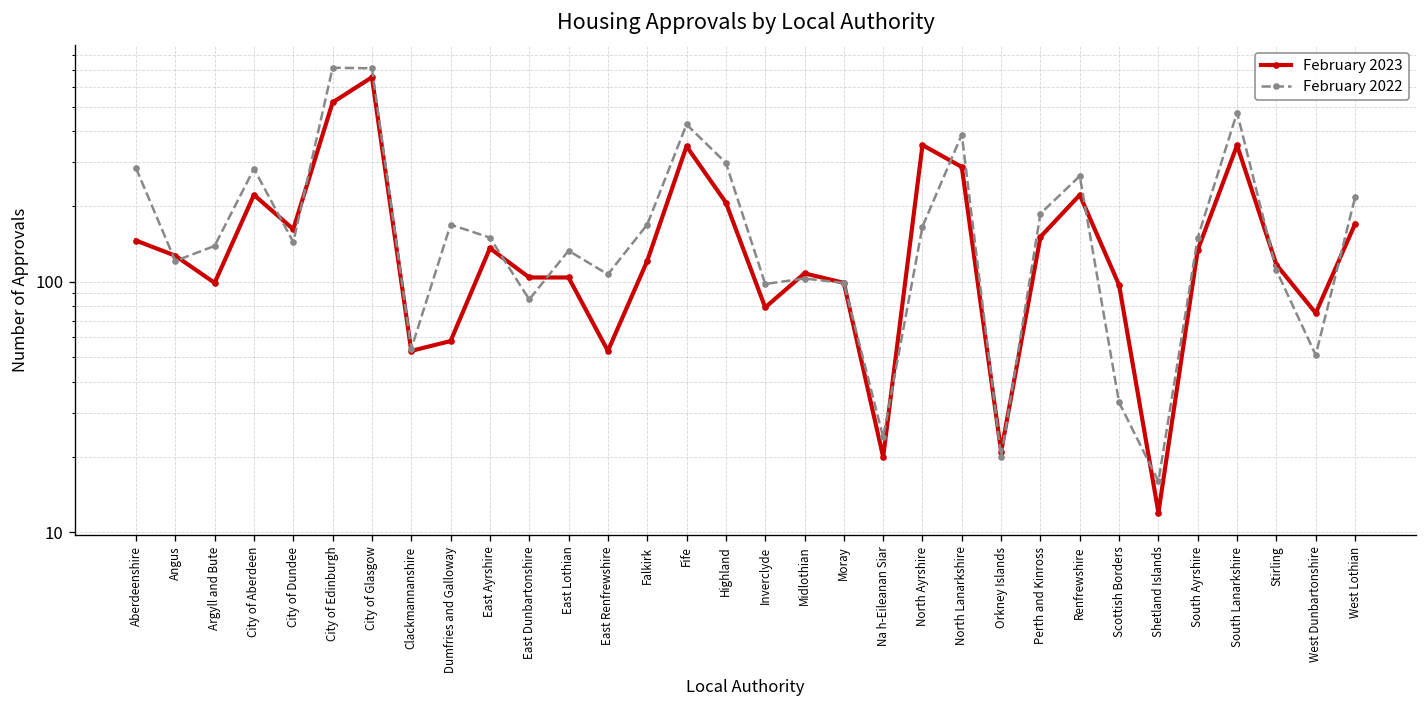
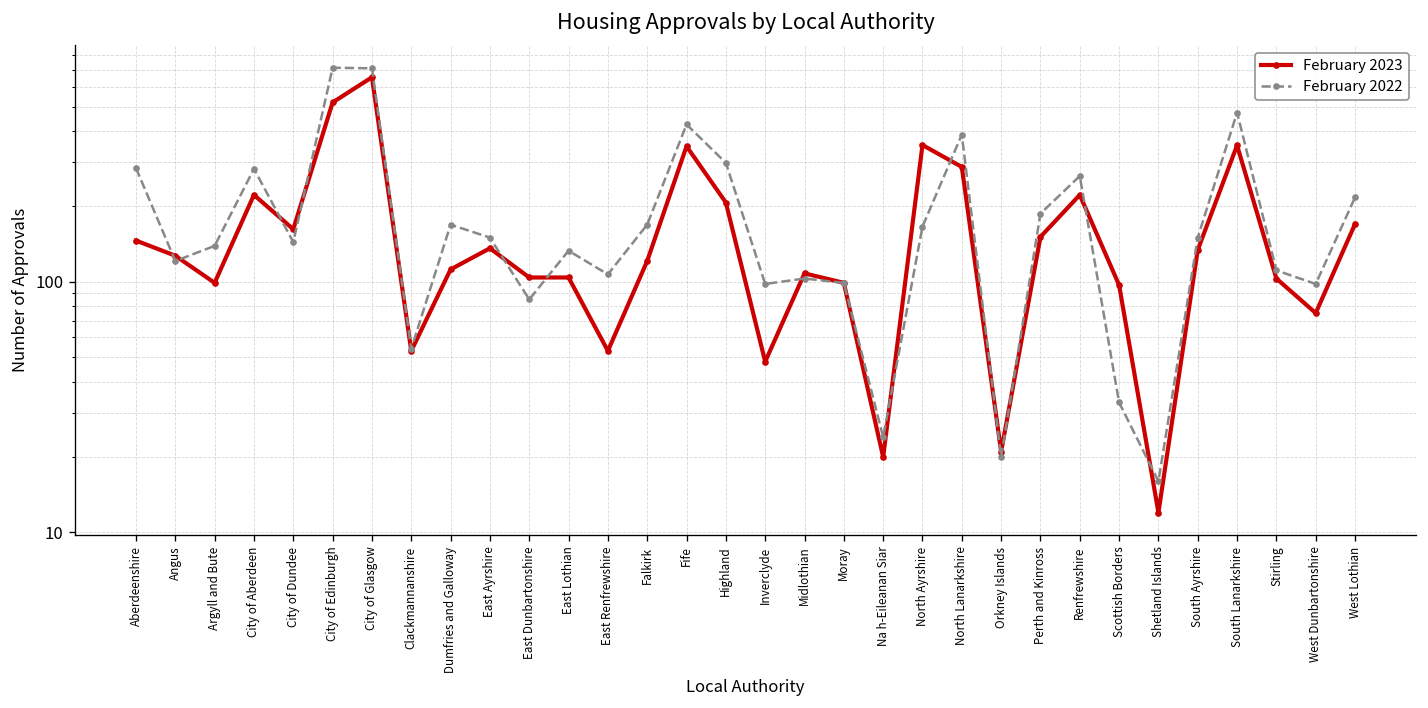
February 2023, Dumfries and Galloway: 58 -> 110
February 2023, Inverclyde: 79 -> 48
February 2023, Stirling: 120 -> 100
February 2022, West Dunbartonshire: 51 -> 100
